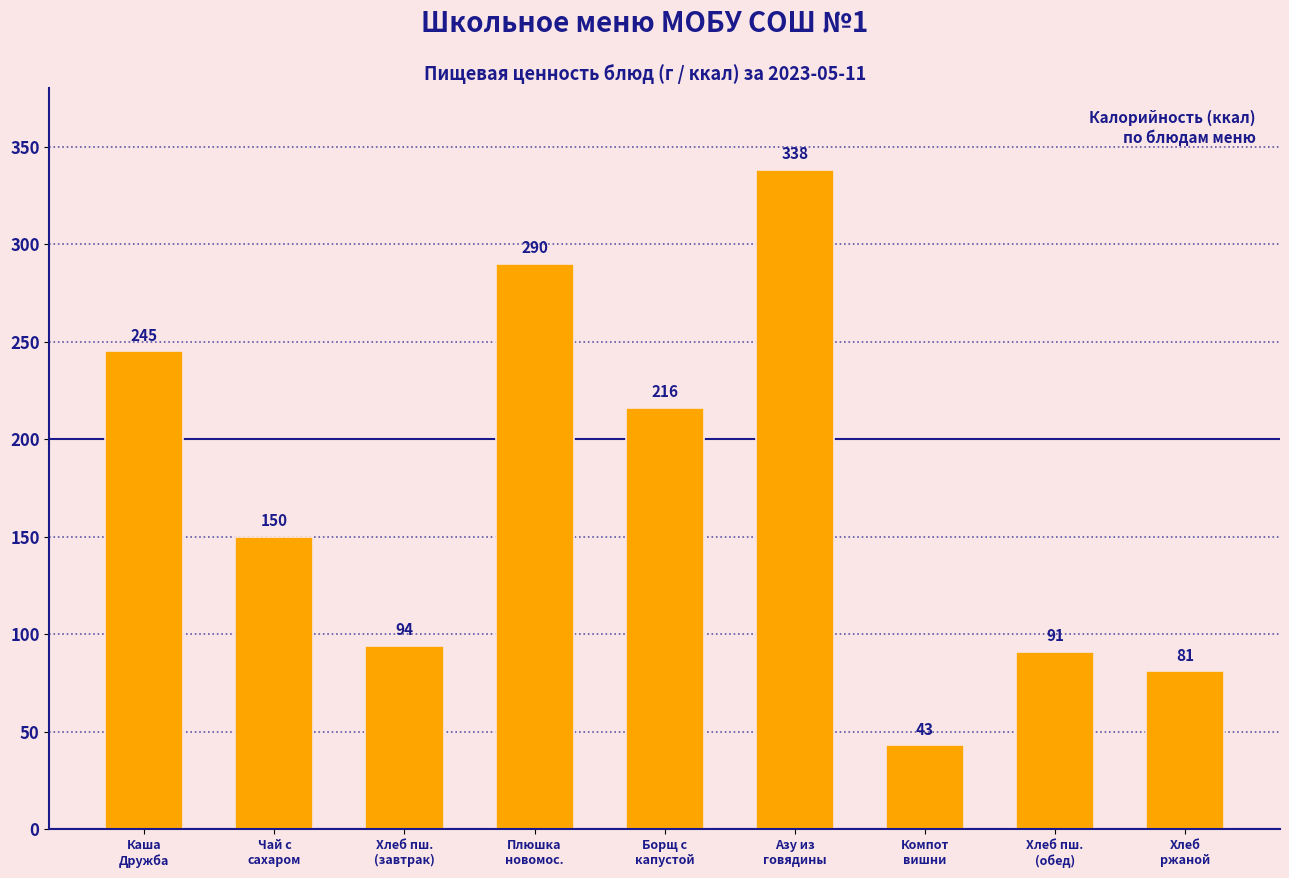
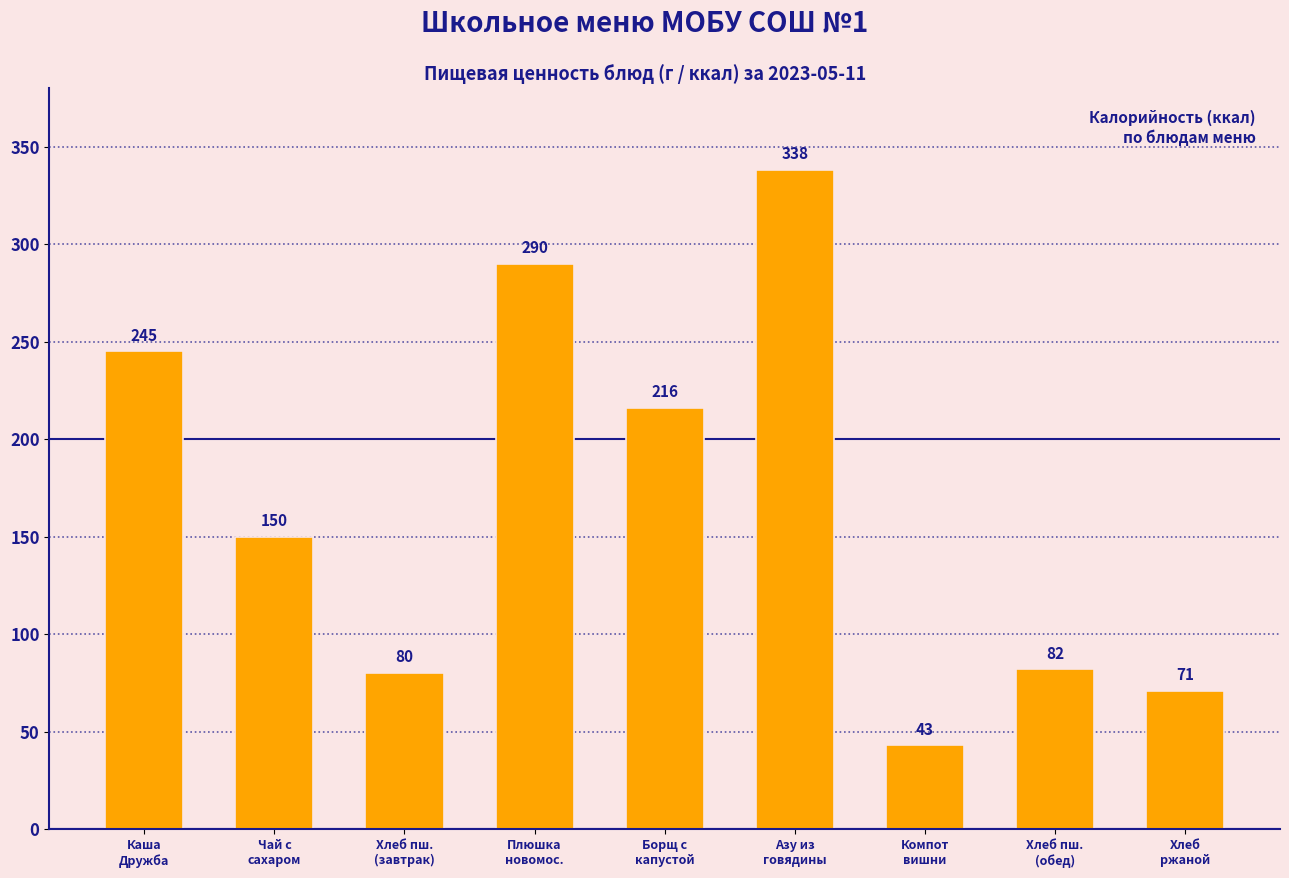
Хлеб пш. (завтрак): 94 -> 80
Хлеб пш. (обед): 91 -> 82
Хлеб ржаной: 81 -> 71
